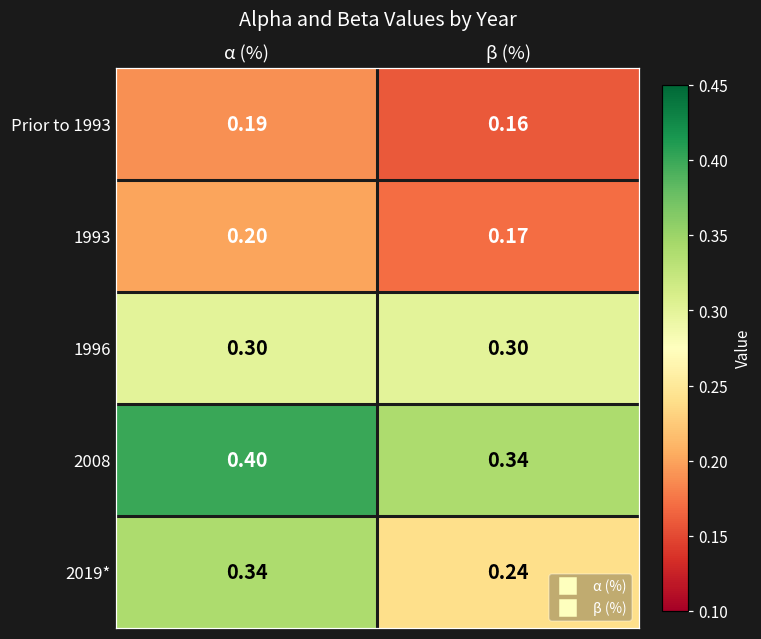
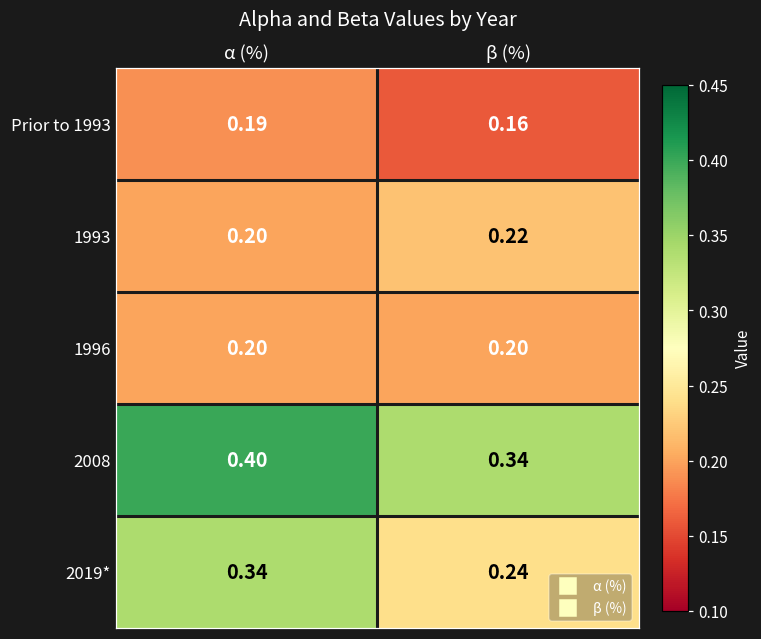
1993, β (%): 0.17 -> 0.22
1996, α (%): 0.30 -> 0.20
1996, β (%): 0.30 -> 0.20
